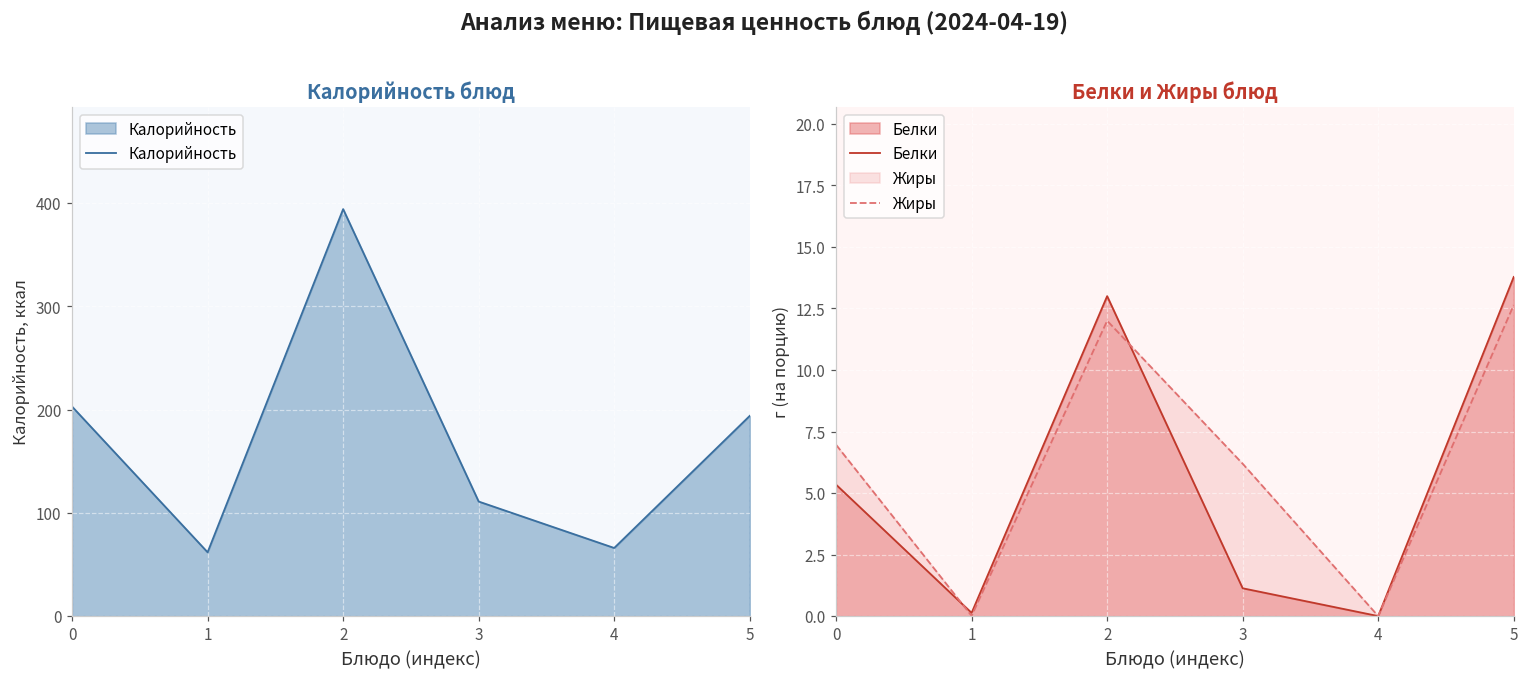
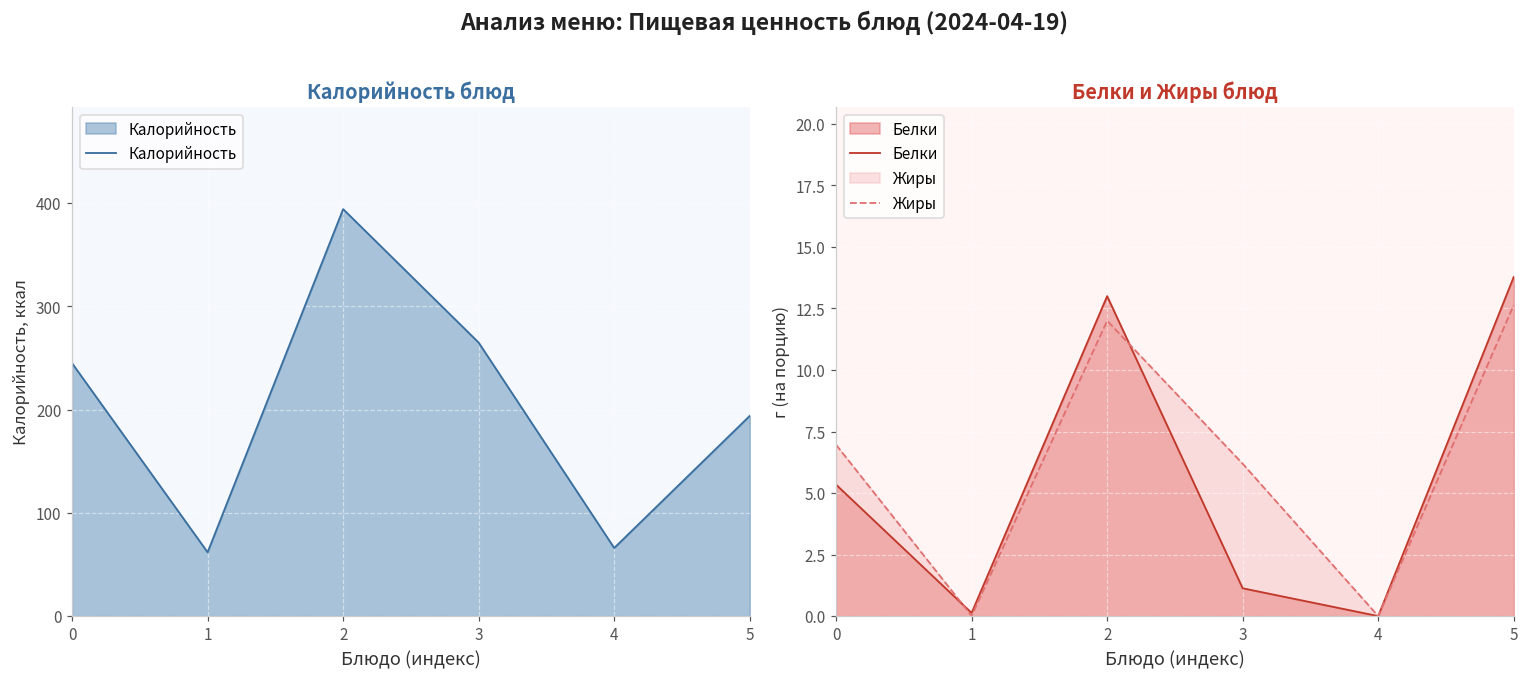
Калорийность блюд, 0: 200 -> 250
Калорийность блюд, 3: 110 -> 270
